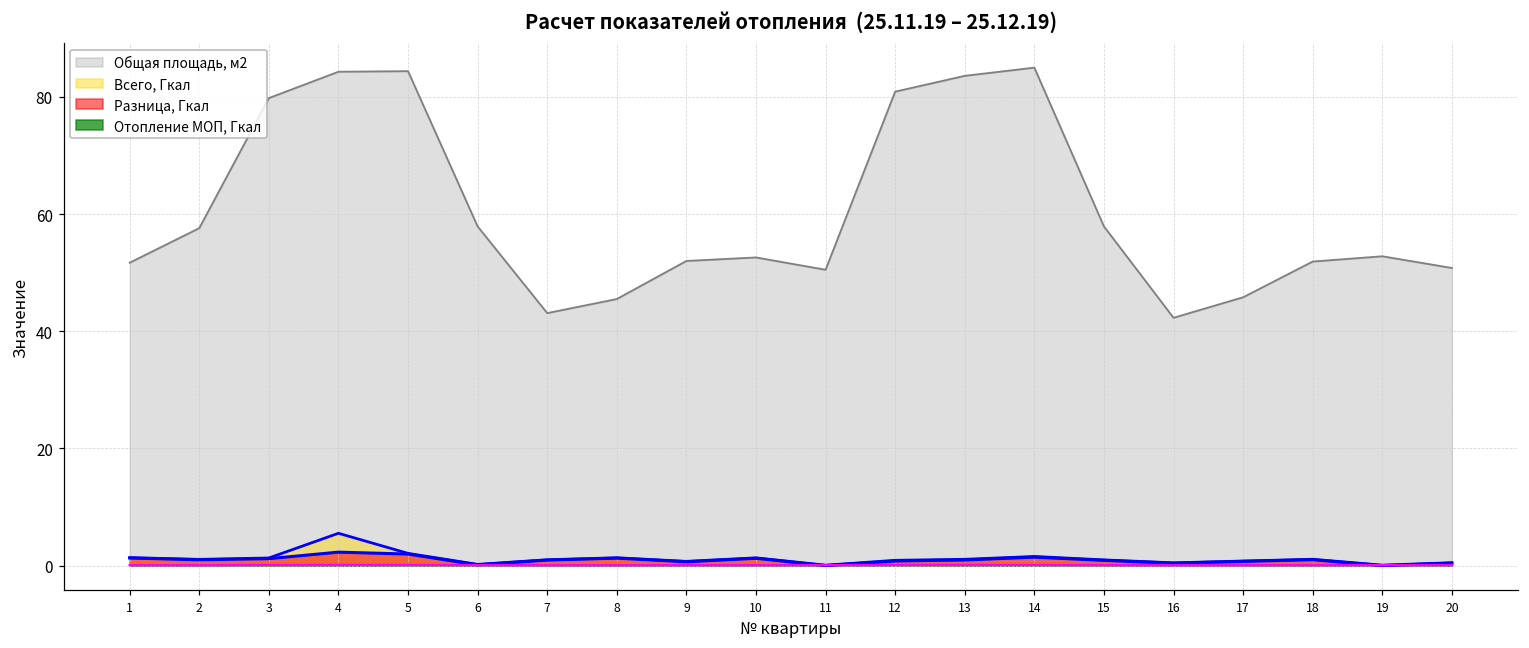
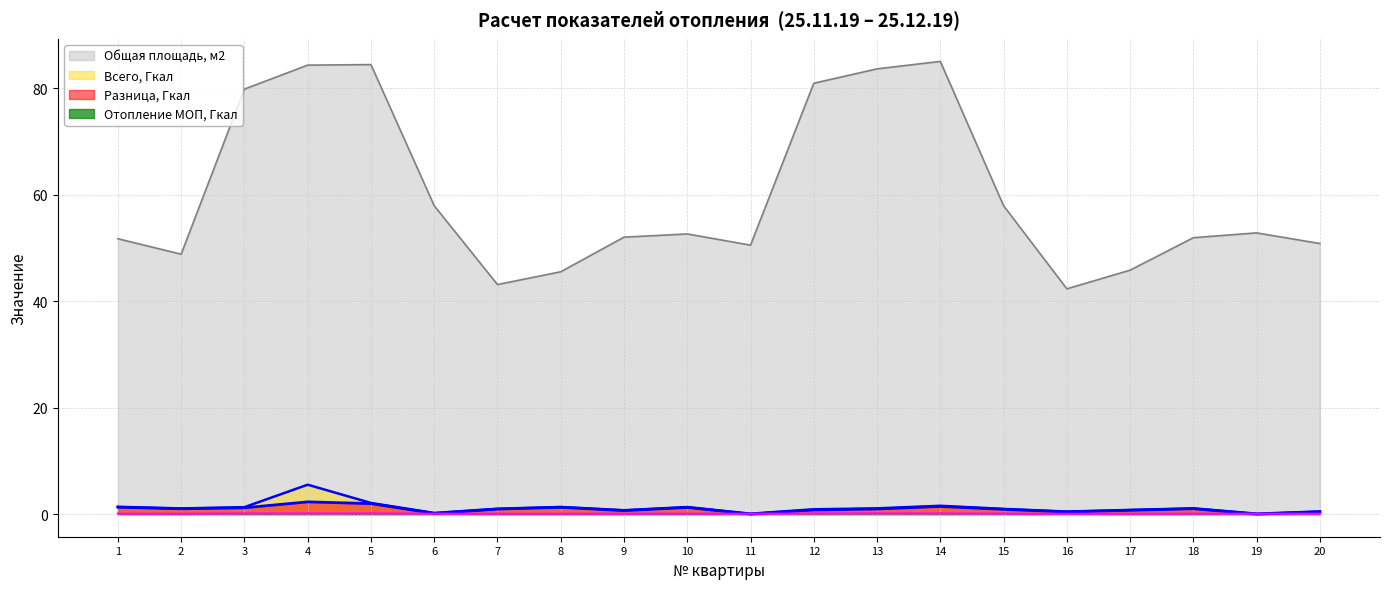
Общая площадь, м2, 2: 58 -> 49
